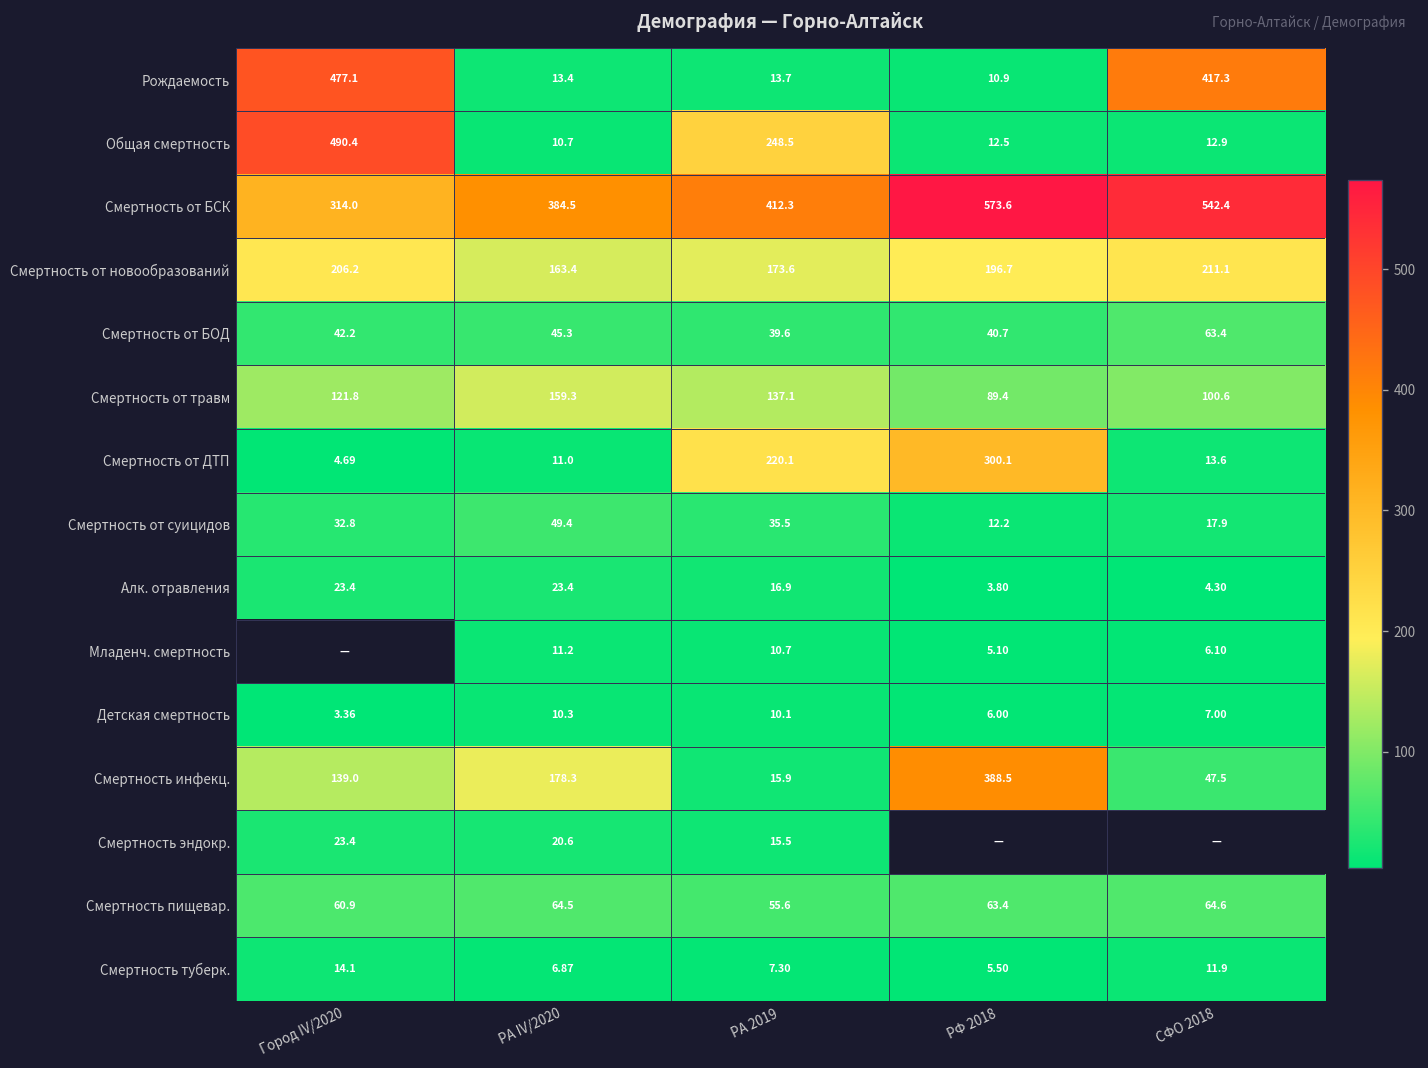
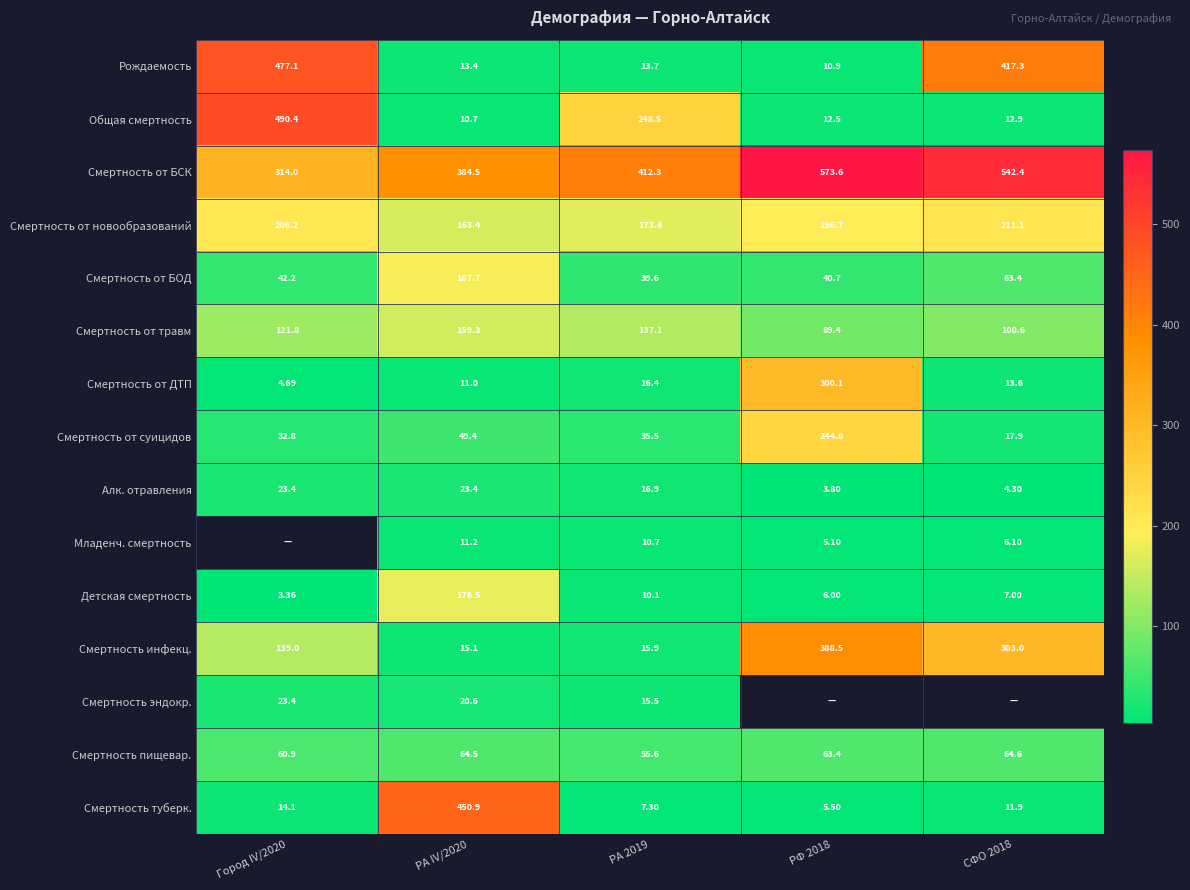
Смертность от БОД, РА IV/2020: 45.3 -> 187.7
Смертность от ДТП, РА 2019: 220.1 -> 16.4
Смертность от суицидов, РФ 2018: 12.2 -> 244.8
Детская смертность, РА IV/2020: 10.3 -> 176.5
Смертность инфекц., РА IV/2020: 178.3 -> 15.1
Смертность инфекц., СФО 2018: 47.5 -> 303.0
Смертность туберк., РА IV/2020: 6.87 -> 450.9
